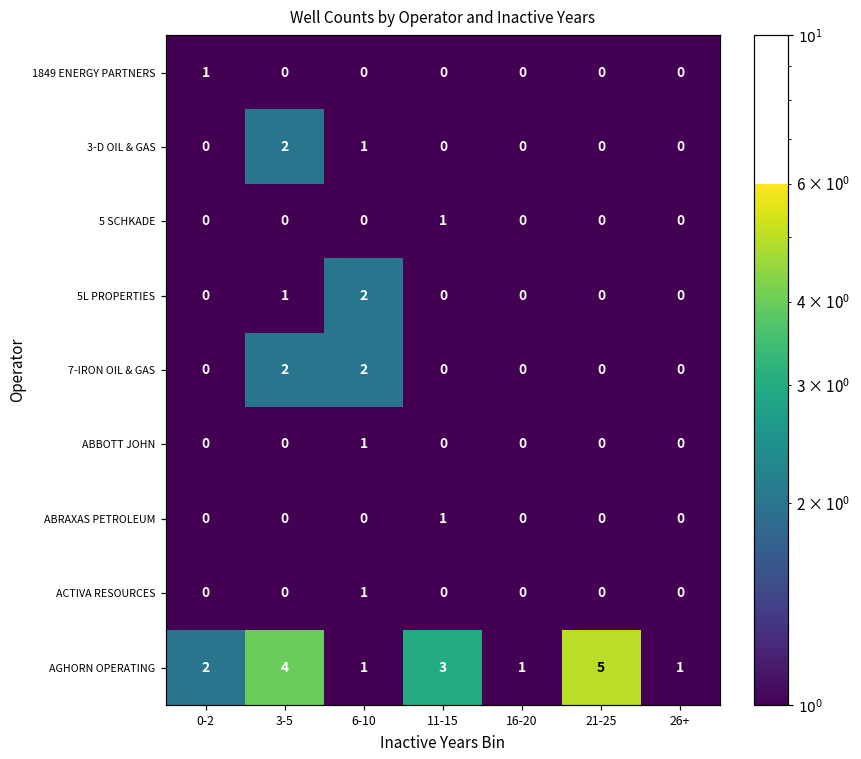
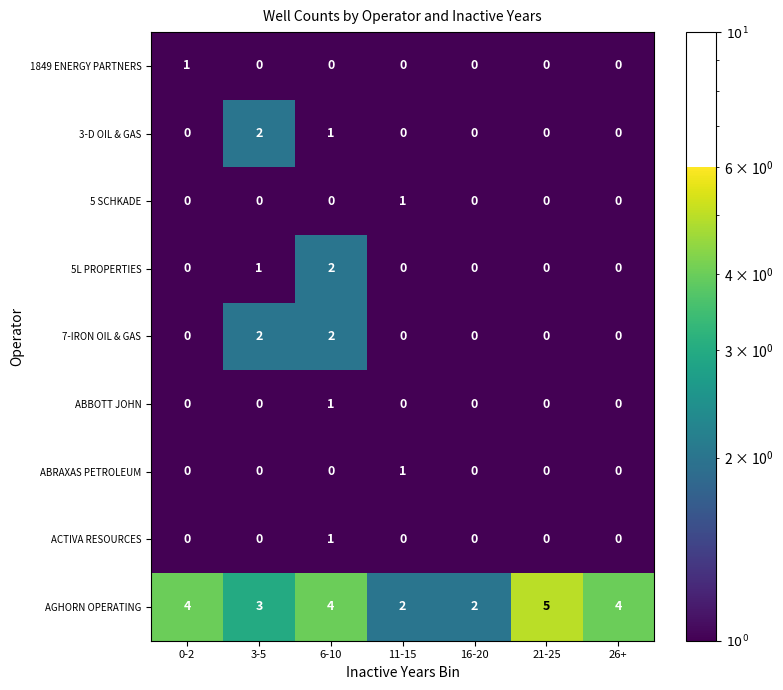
AGHORN OPERATING, 0-2: 2 -> 4
AGHORN OPERATING, 3-5: 4 -> 3
AGHORN OPERATING, 6-10: 1 -> 4
AGHORN OPERATING, 11-15: 3 -> 2
AGHORN OPERATING, 16-20: 1 -> 2
AGHORN OPERATING, 26+: 1 -> 4
